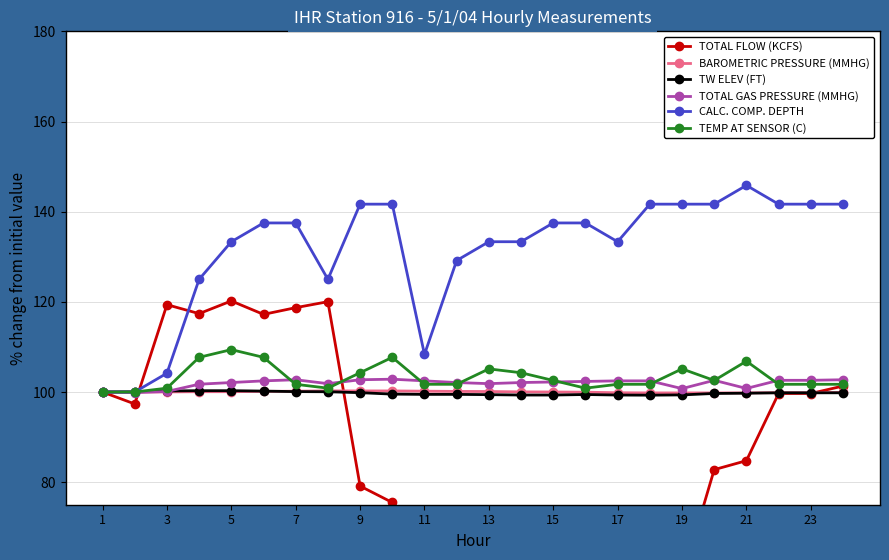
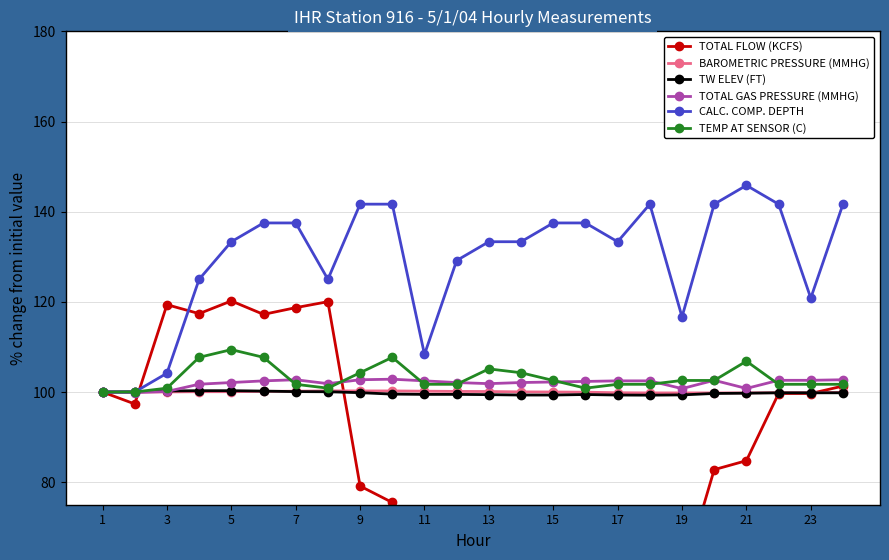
CALC. COMP. DEPTH, 19: 142 -> 117
TEMP AT SENSOR (C), 19: 105 -> 103
CALC. COMP. DEPTH, 23: 142 -> 121
